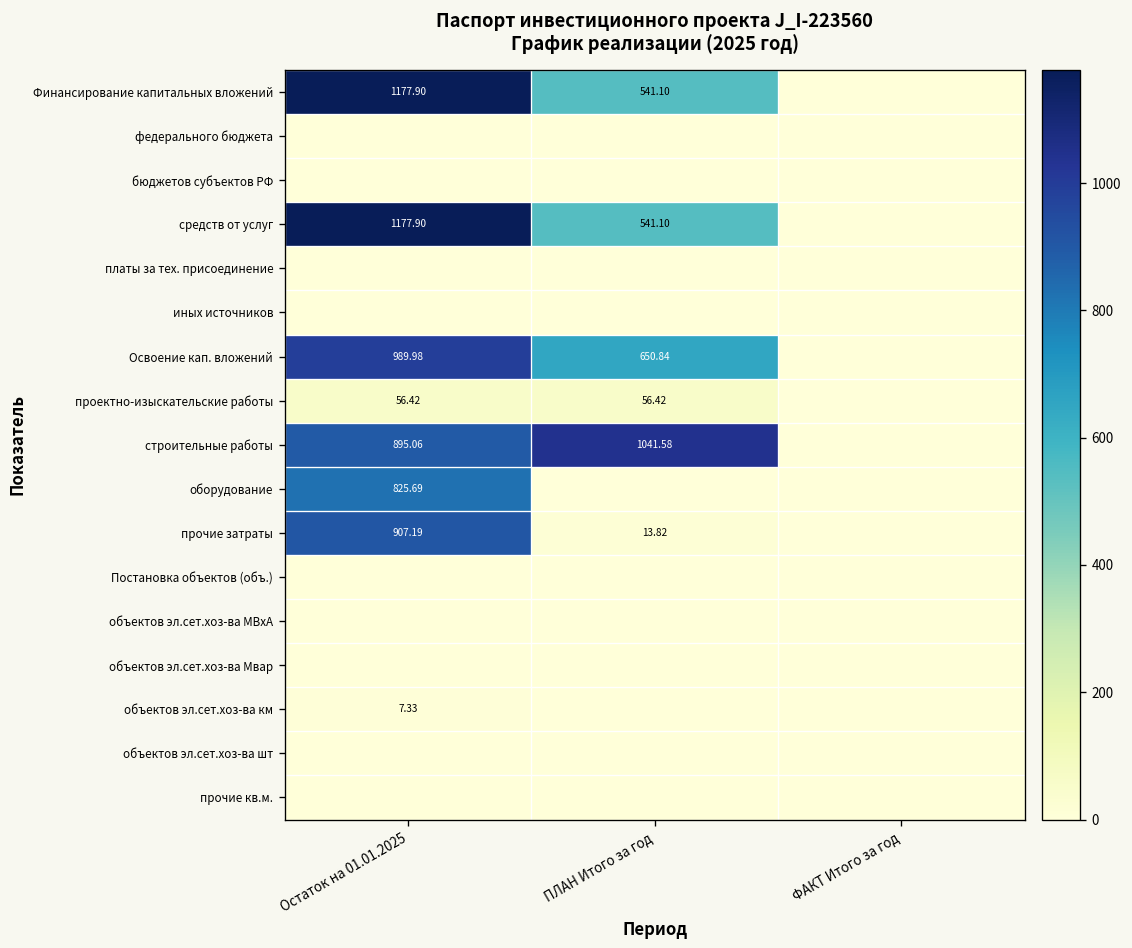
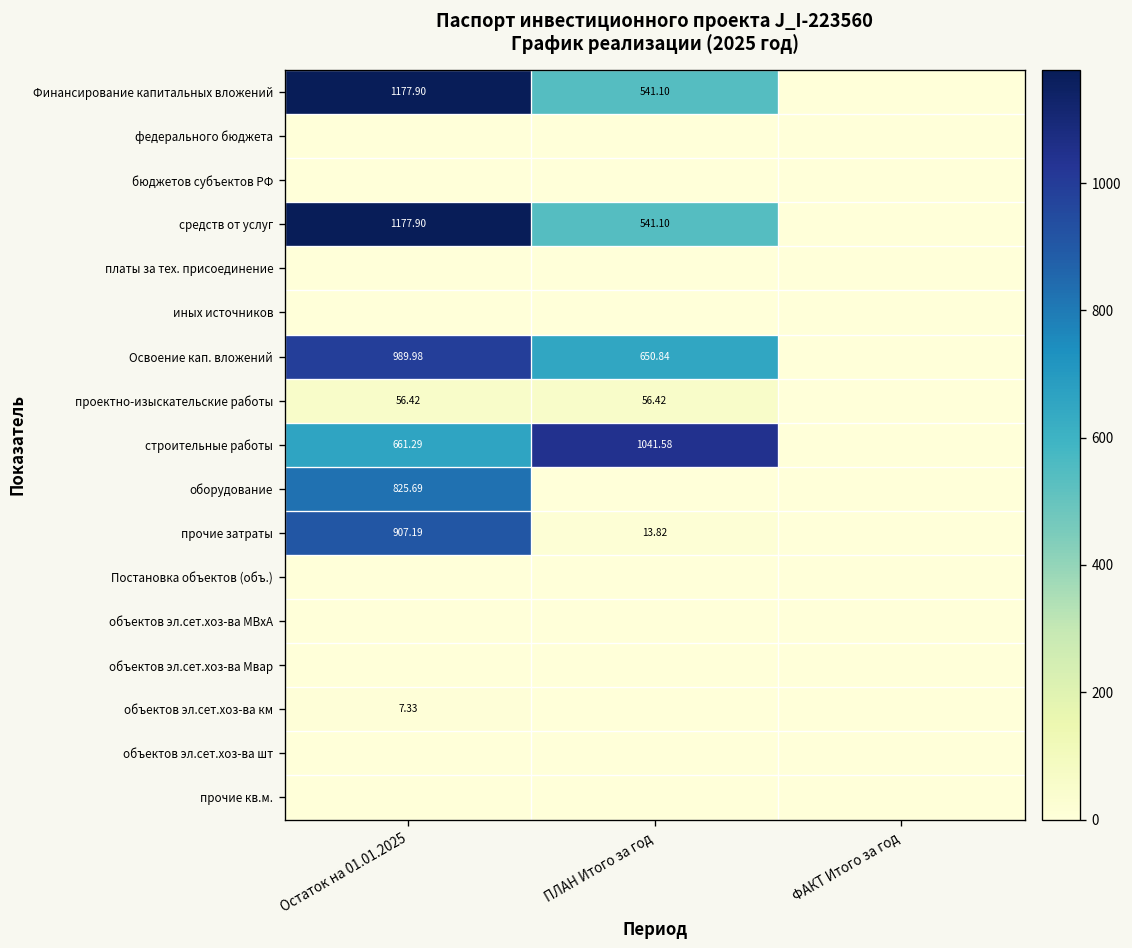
строительные работы, Остаток на 01.01.2025: 895.06 -> 661.29
